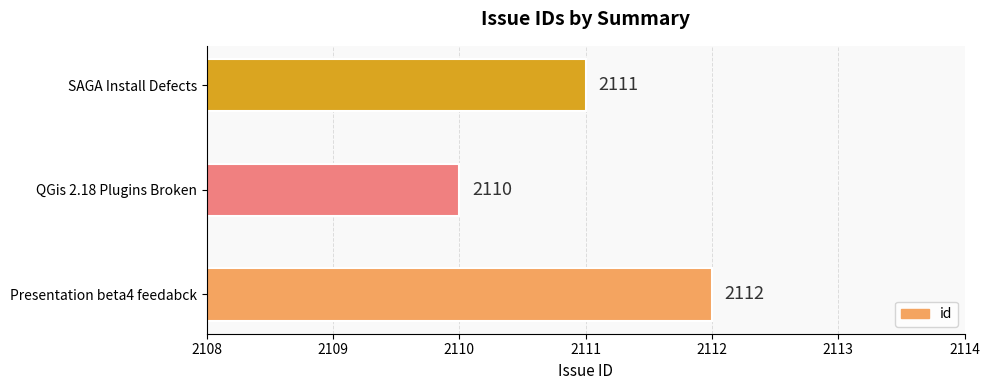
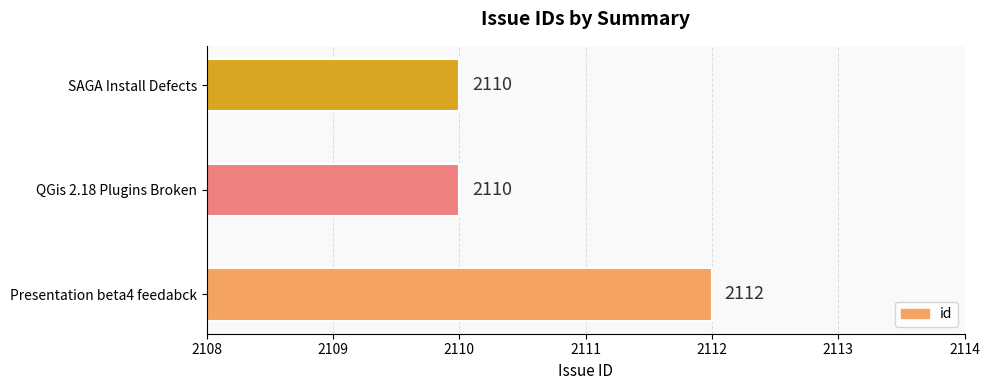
SAGA Install Defects: 2111 -> 2110
